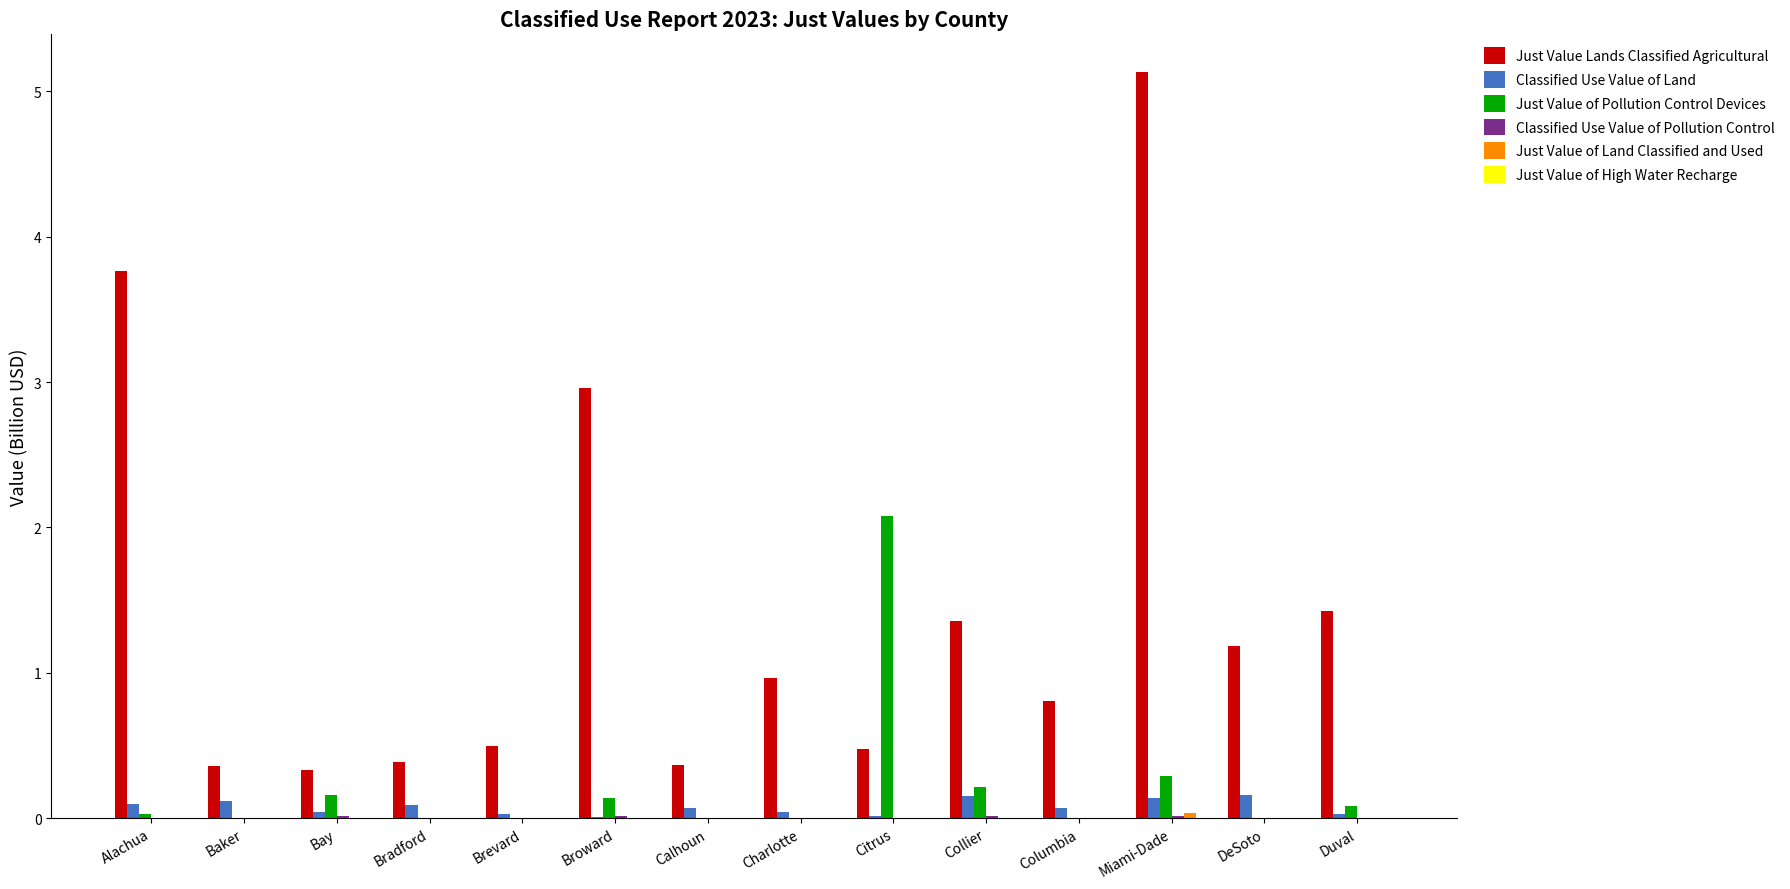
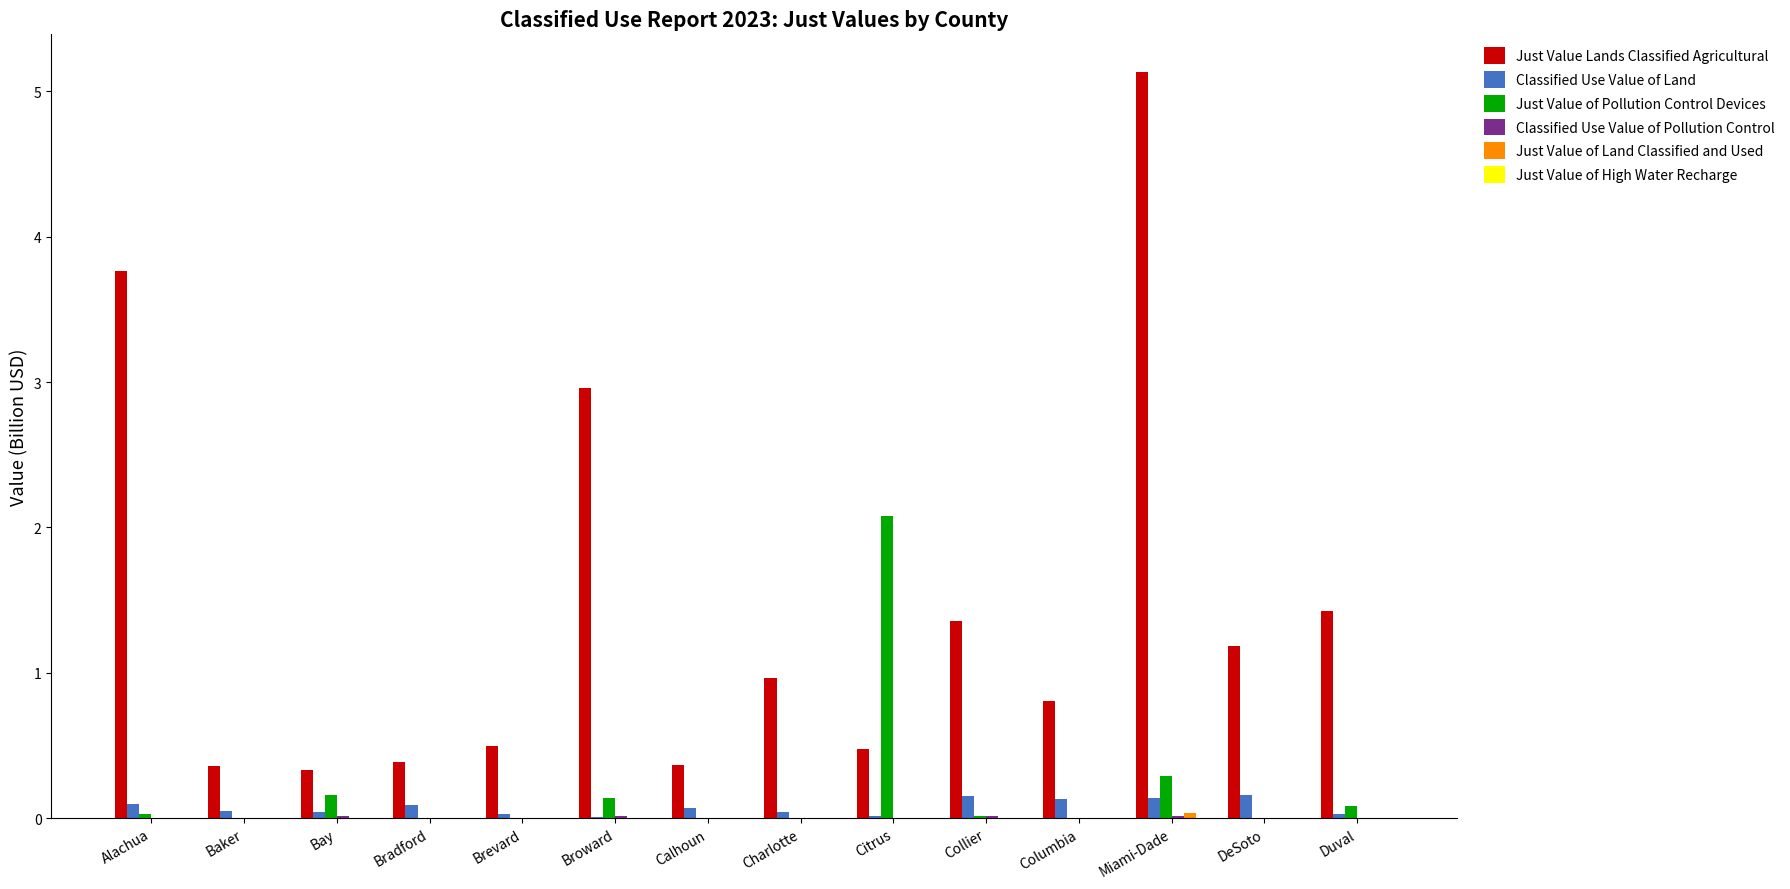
Classified Use Value of Land, Baker: 0.12 -> 0.05
Just Value of Pollution Control Devices, Collier: 0.21 -> 0.01
Classified Use Value of Land, Columbia: 0.07 -> 0.13
